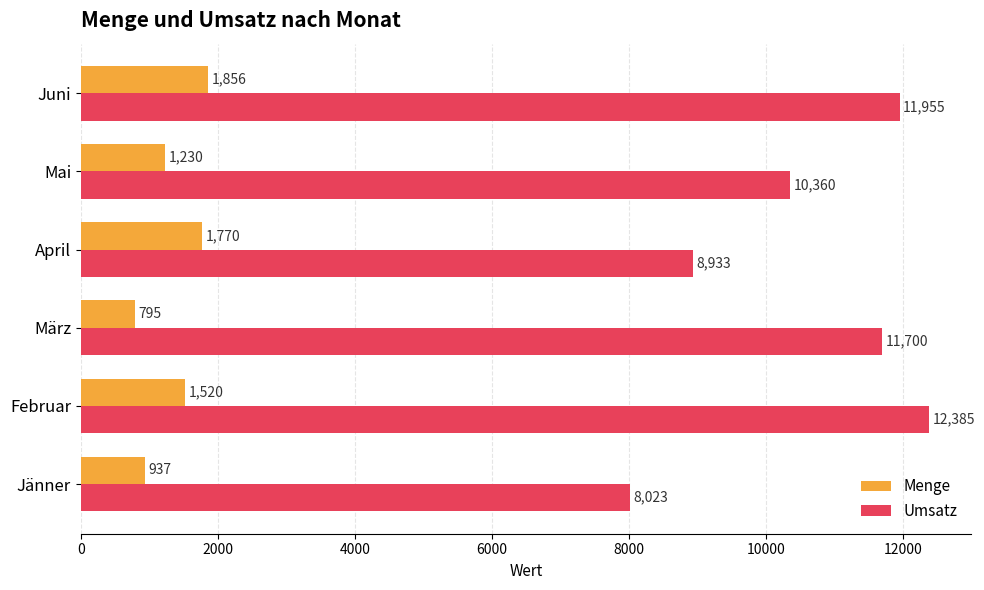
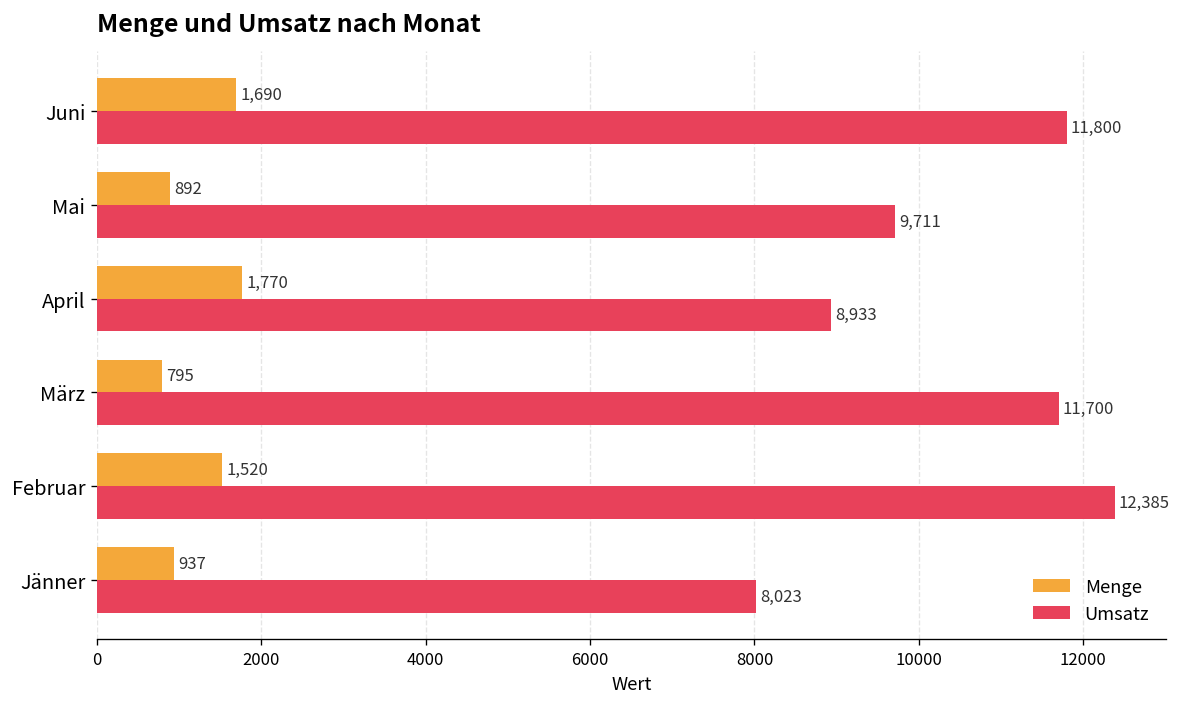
Menge, Juni: 1,856 -> 1,690
Umsatz, Juni: 11,955 -> 11,800
Menge, Mai: 1,230 -> 892
Umsatz, Mai: 10,360 -> 9,711
